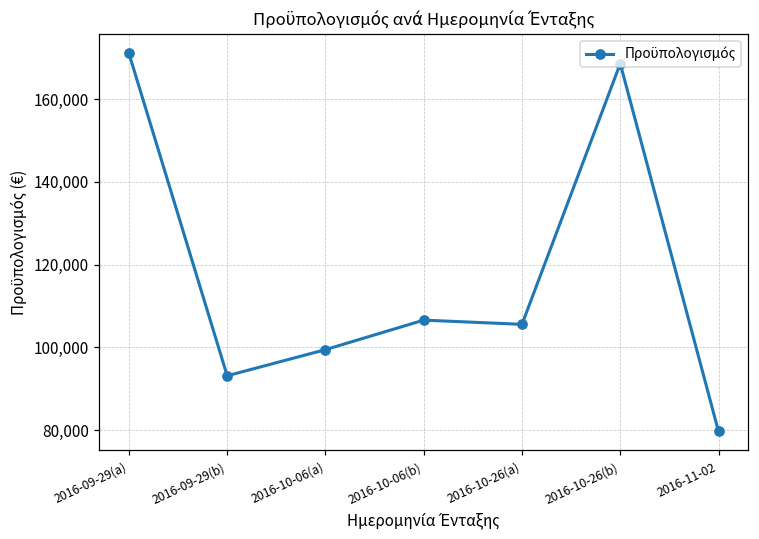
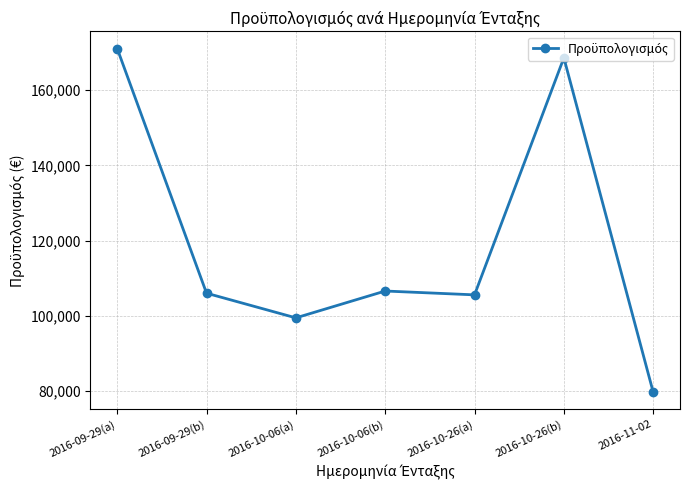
2016-09-29(b): 93,000 -> 106,000
